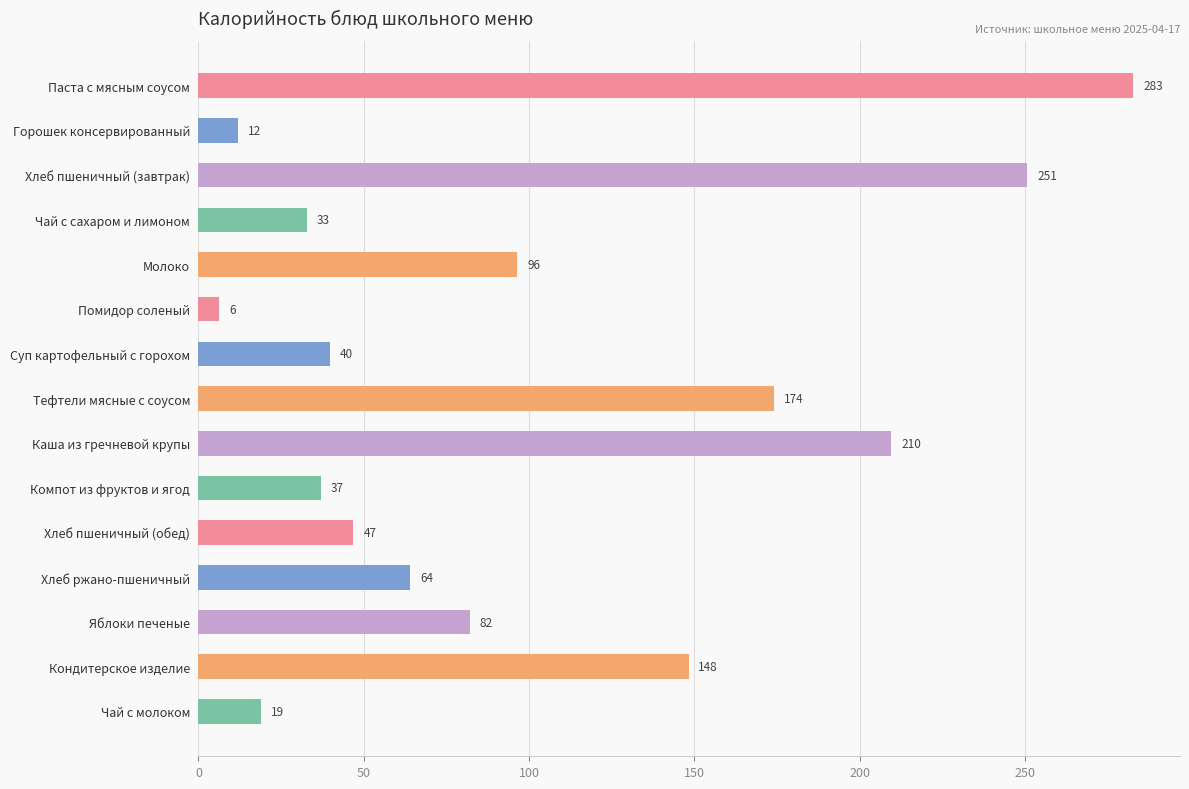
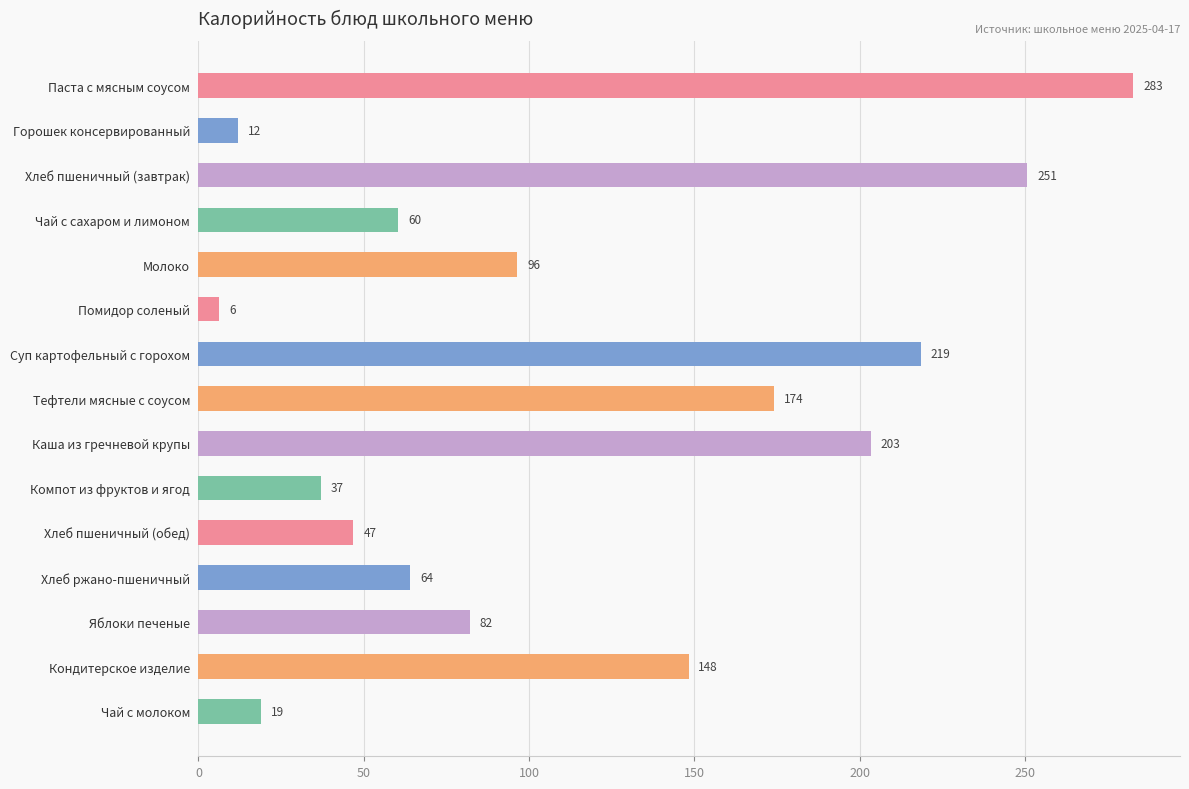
Чай с сахаром и лимоном: 33 -> 60
Суп картофельный с горохом: 40 -> 219
Каша из гречневой крупы: 210 -> 203
